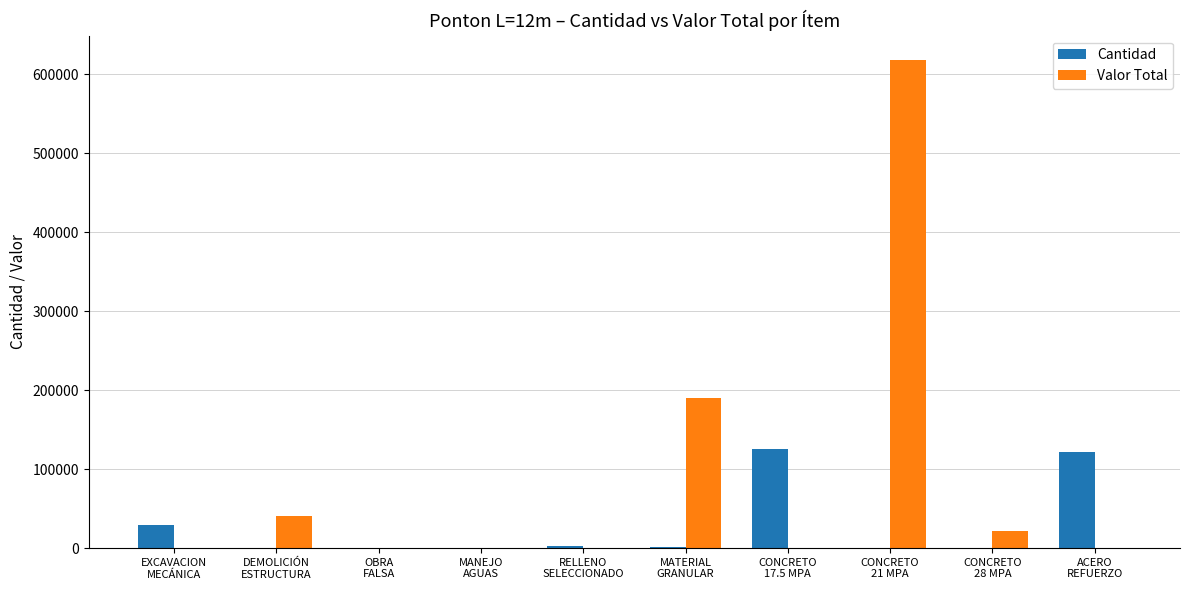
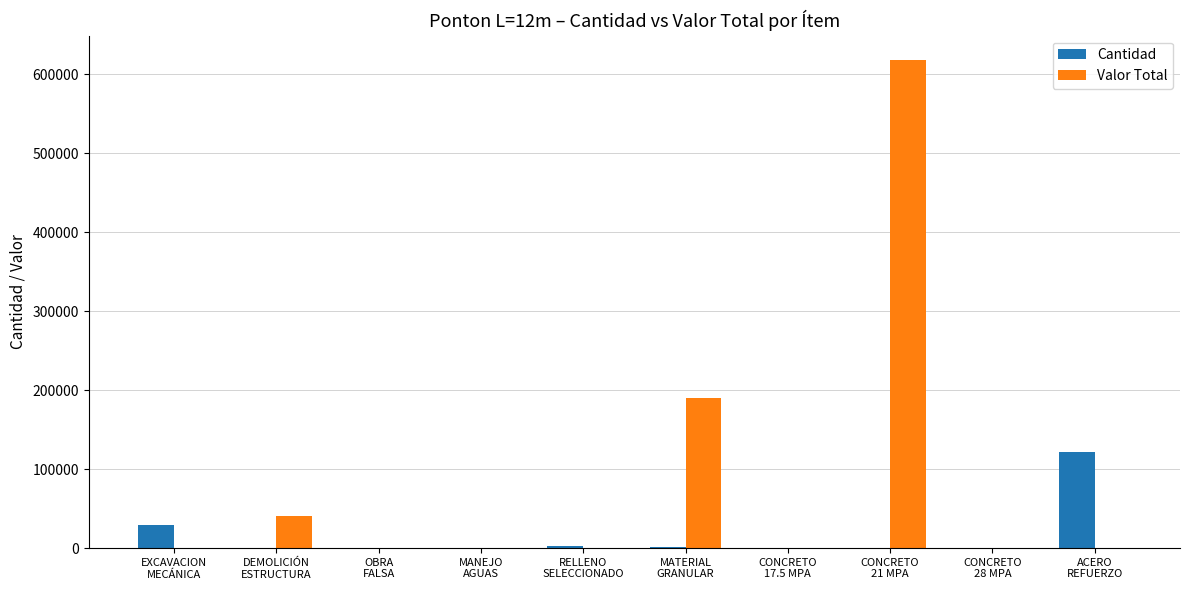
Cantidad, CONCRETO 17.5 MPA: 130000 -> 0
Valor Total, CONCRETO 28 MPA: 20000 -> 0
